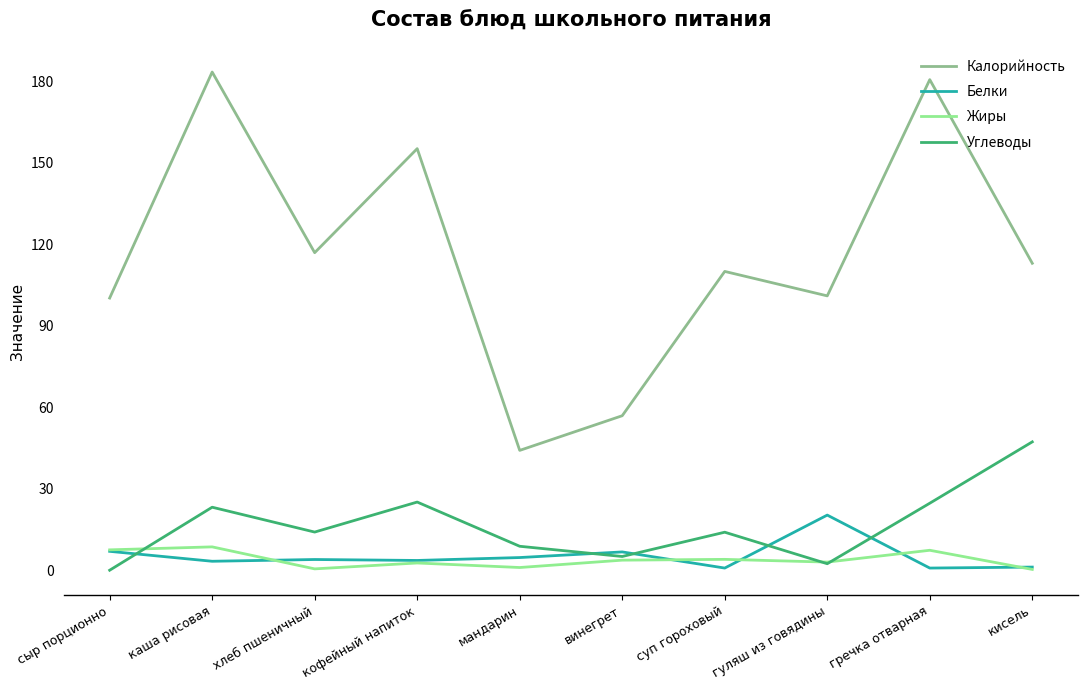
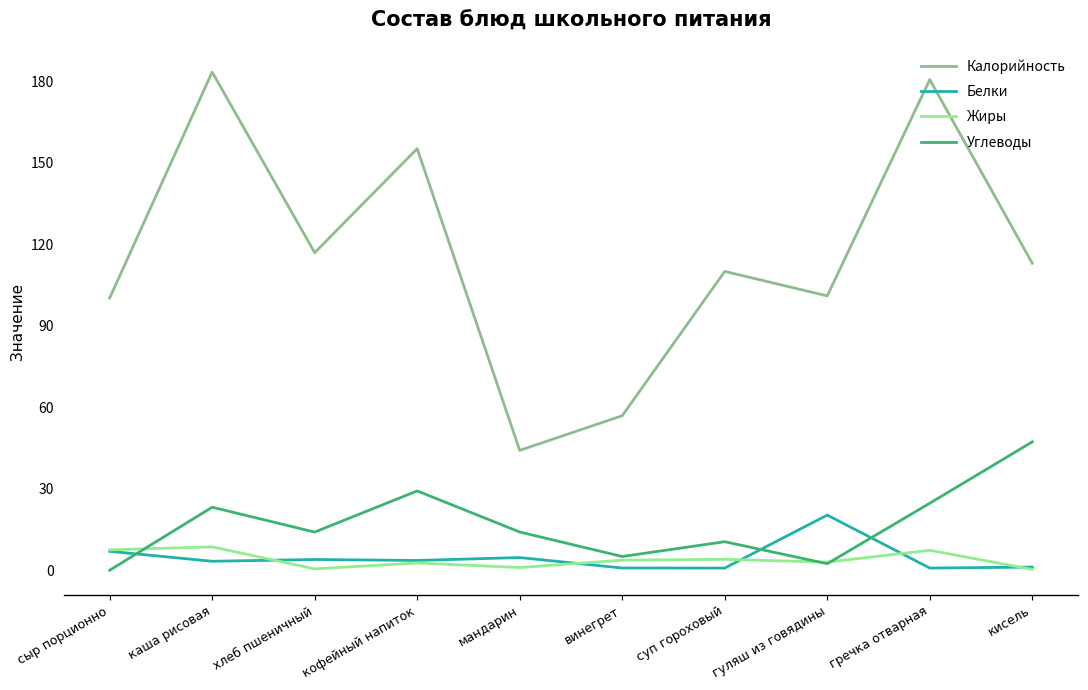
Углеводы, кофейный напиток: 25 -> 29
Углеводы, мандарин: 9 -> 14
Белки, винегрет: 7 -> 1
Углеводы, суп гороховый: 14 -> 11
